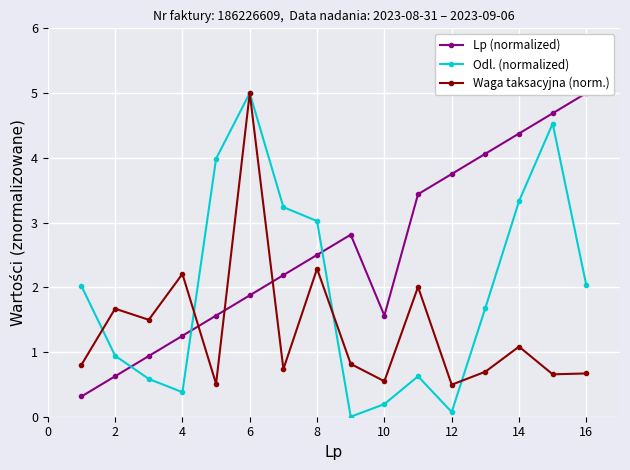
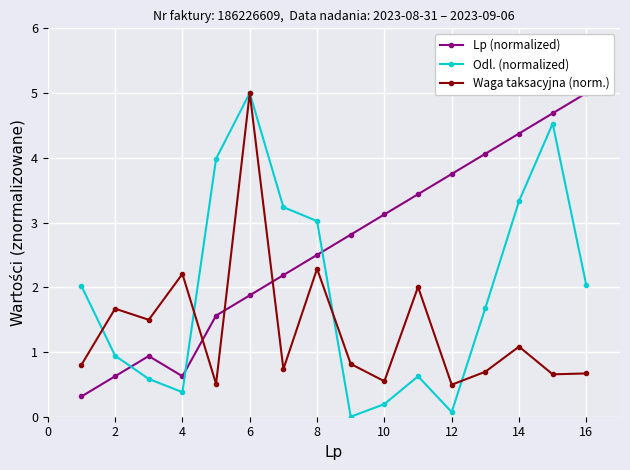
Lp (normalized), 4: 1.3 -> 0.6
Lp (normalized), 10: 1.6 -> 3.1
